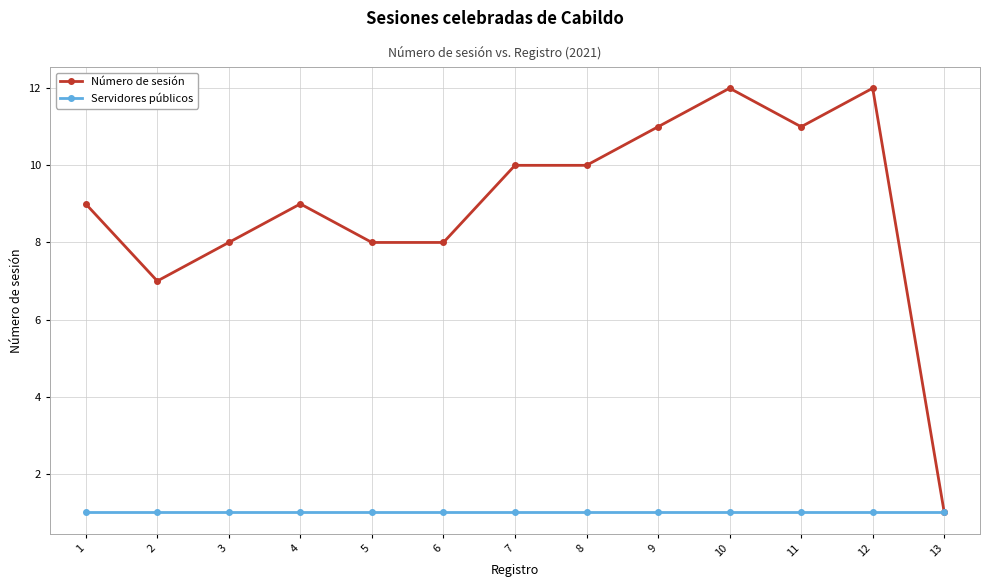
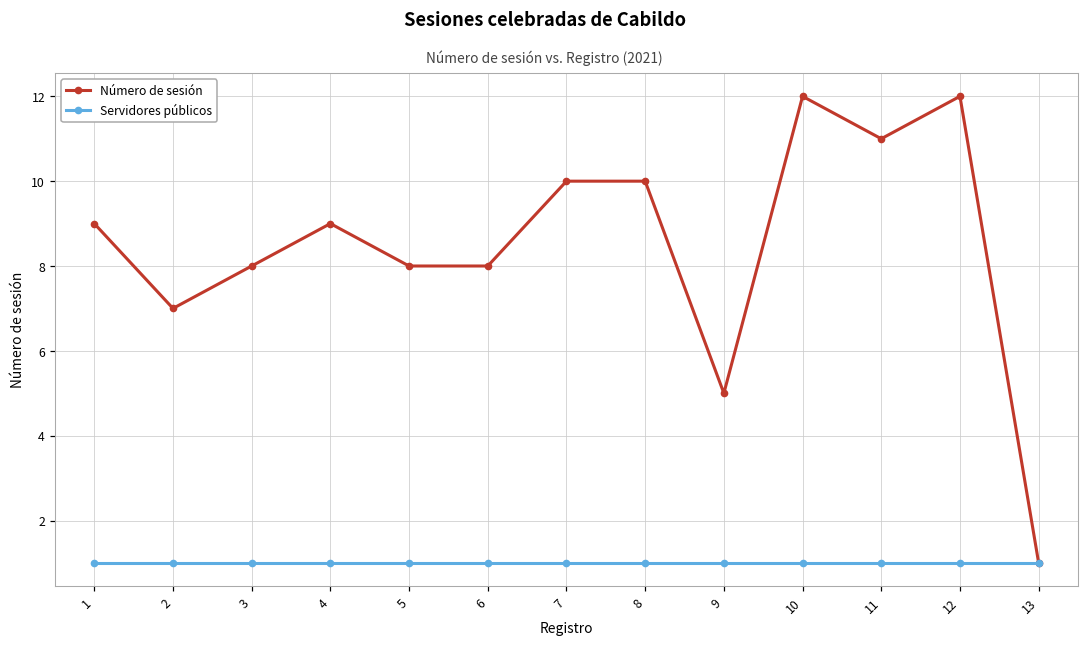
Número de sesión, 9: 11 -> 5
